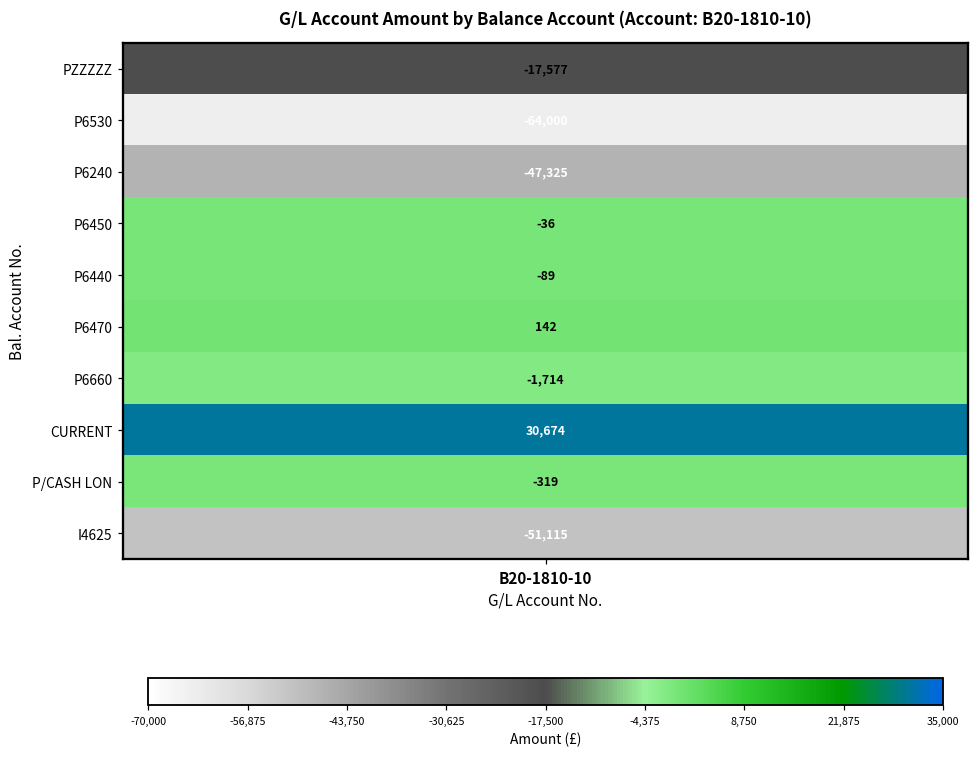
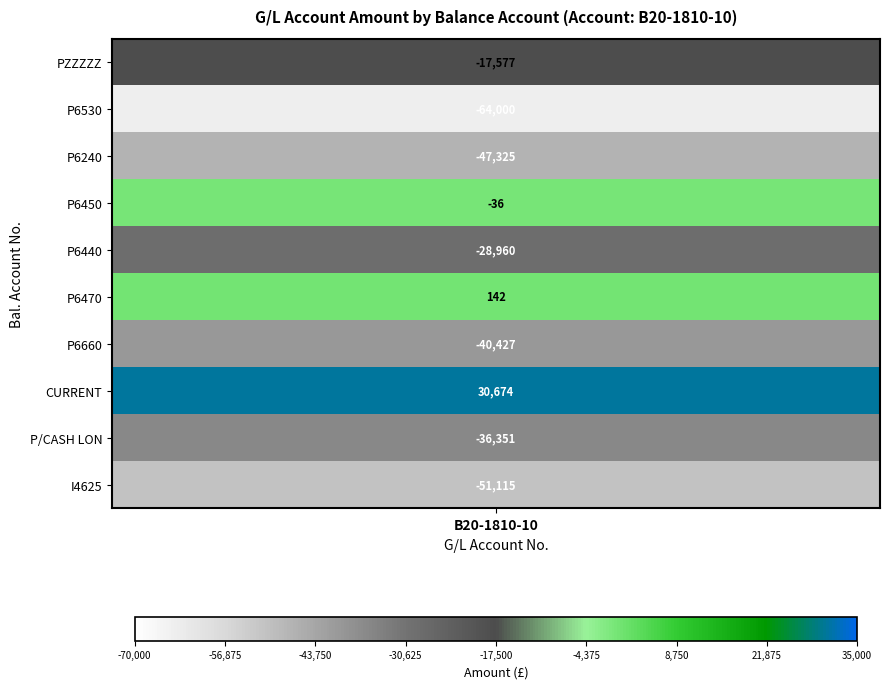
P6440, B20-1810-10: -89 -> -28,960
P6660, B20-1810-10: -1,714 -> -40,427
P/CASH LON, B20-1810-10: -319 -> -36,351
